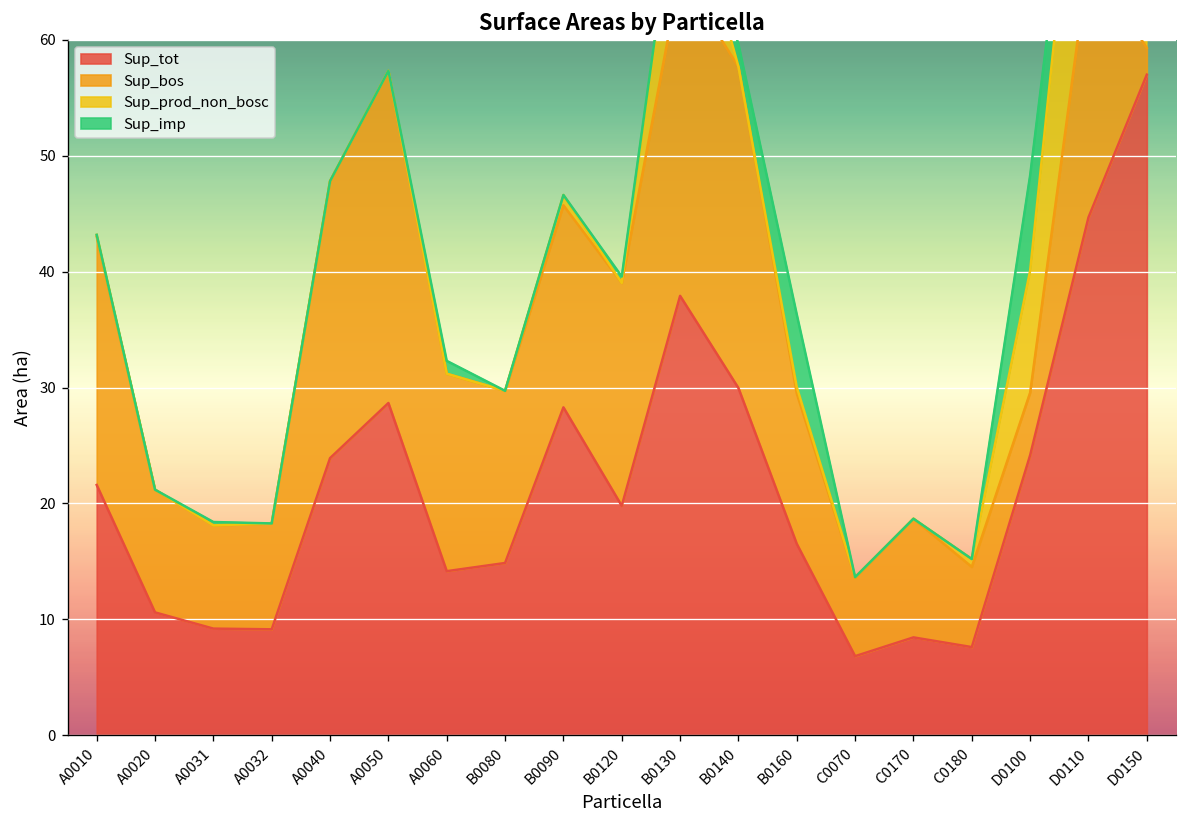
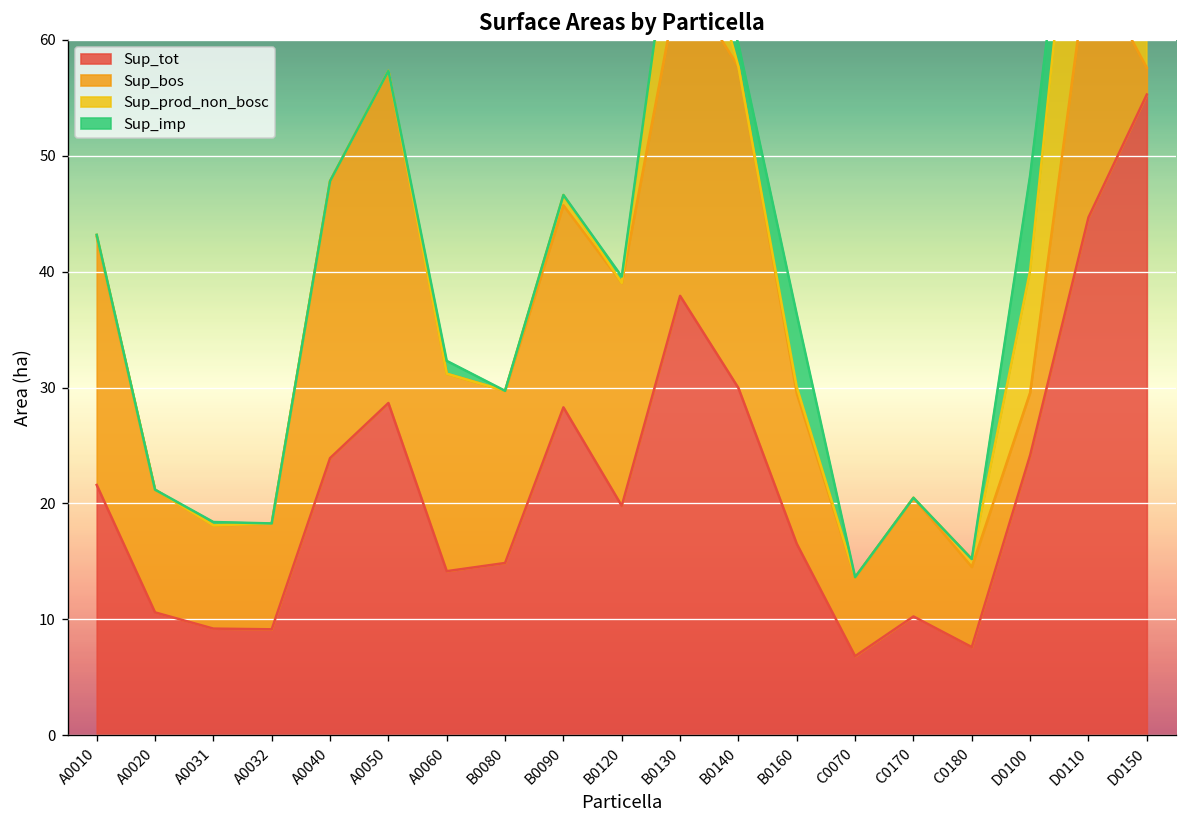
Sup_tot, C0170: 8 -> 10
Sup_tot, D0150: 57 -> 55
